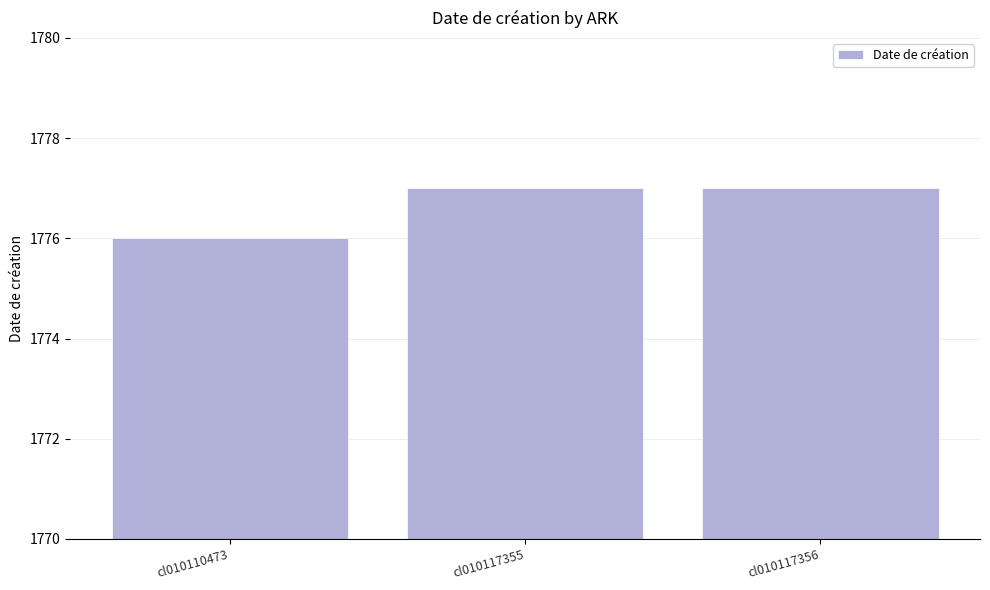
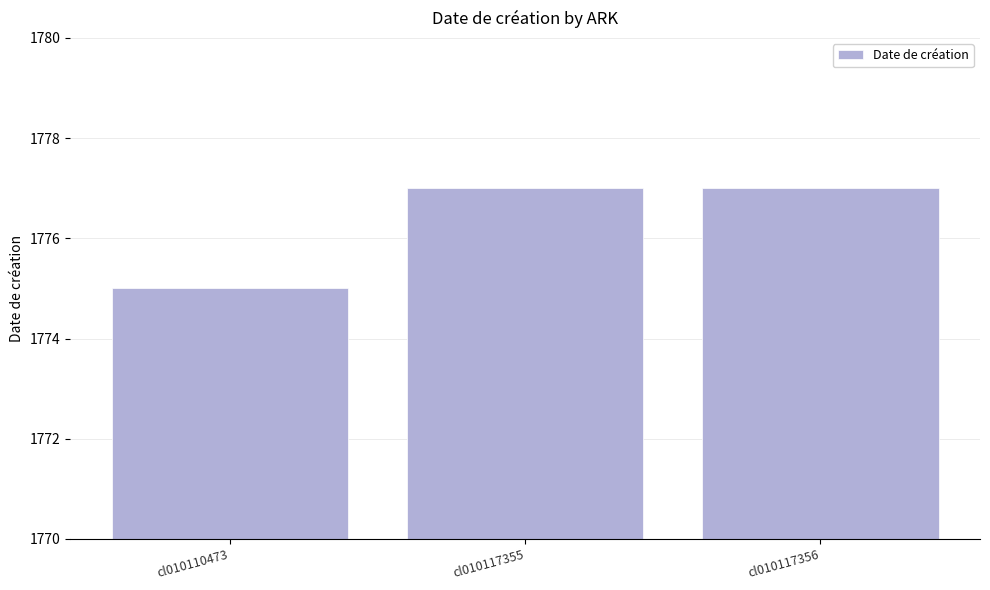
cl010110473: 1776 -> 1775
